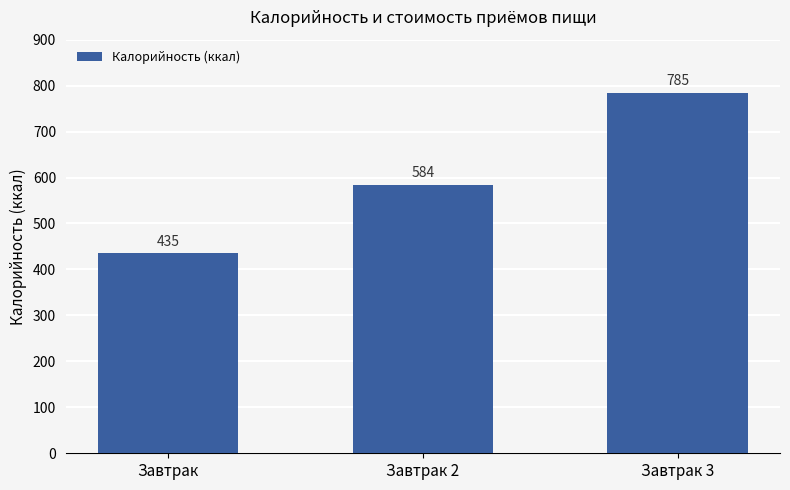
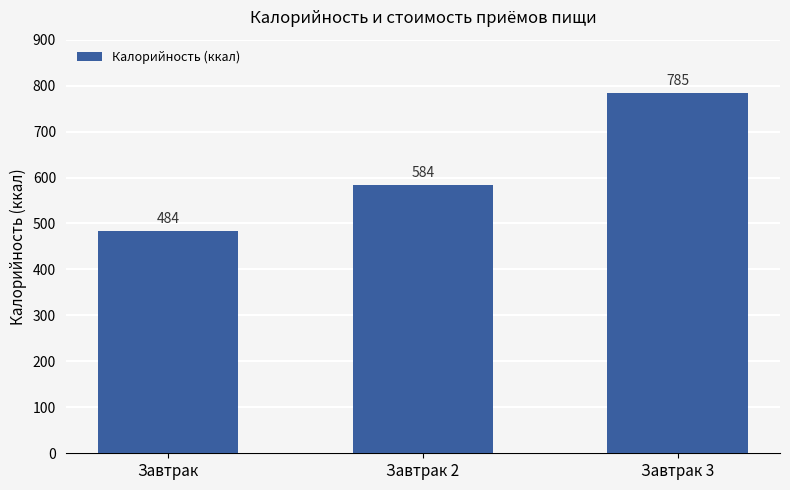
Завтрак: 435 -> 484
